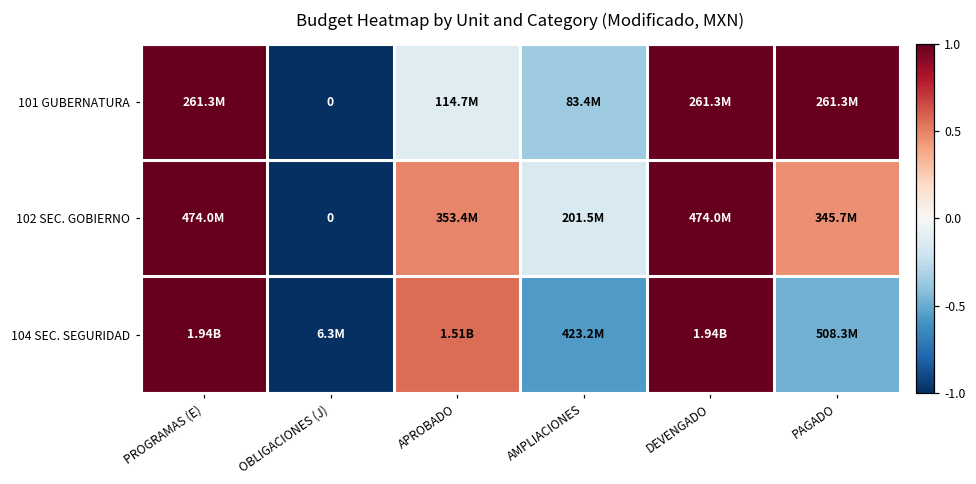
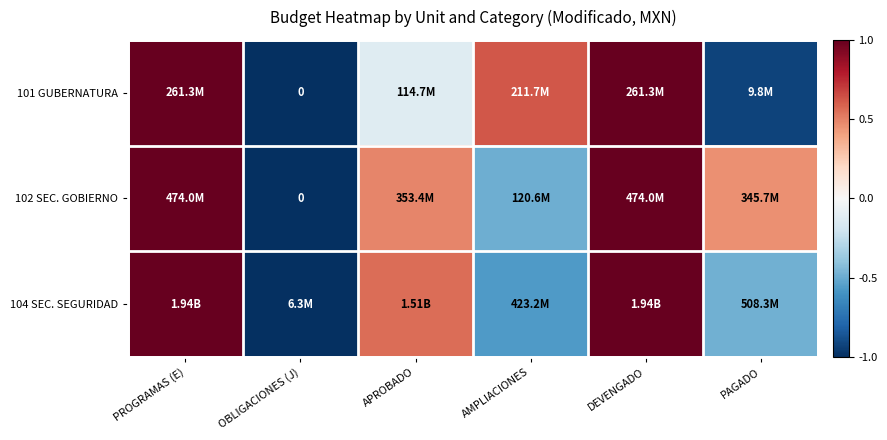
101 GUBERNATURA, AMPLIACIONES: 83.4M -> 211.7M
101 GUBERNATURA, PAGADO: 261.3M -> 9.8M
102 SEC. GOBIERNO, AMPLIACIONES: 201.5M -> 120.6M
